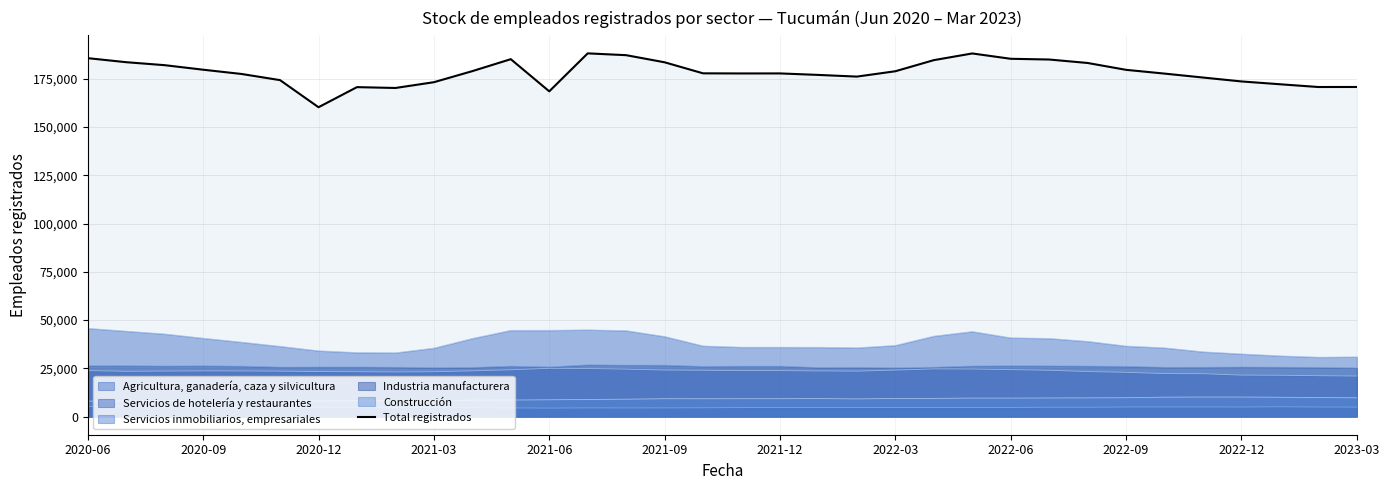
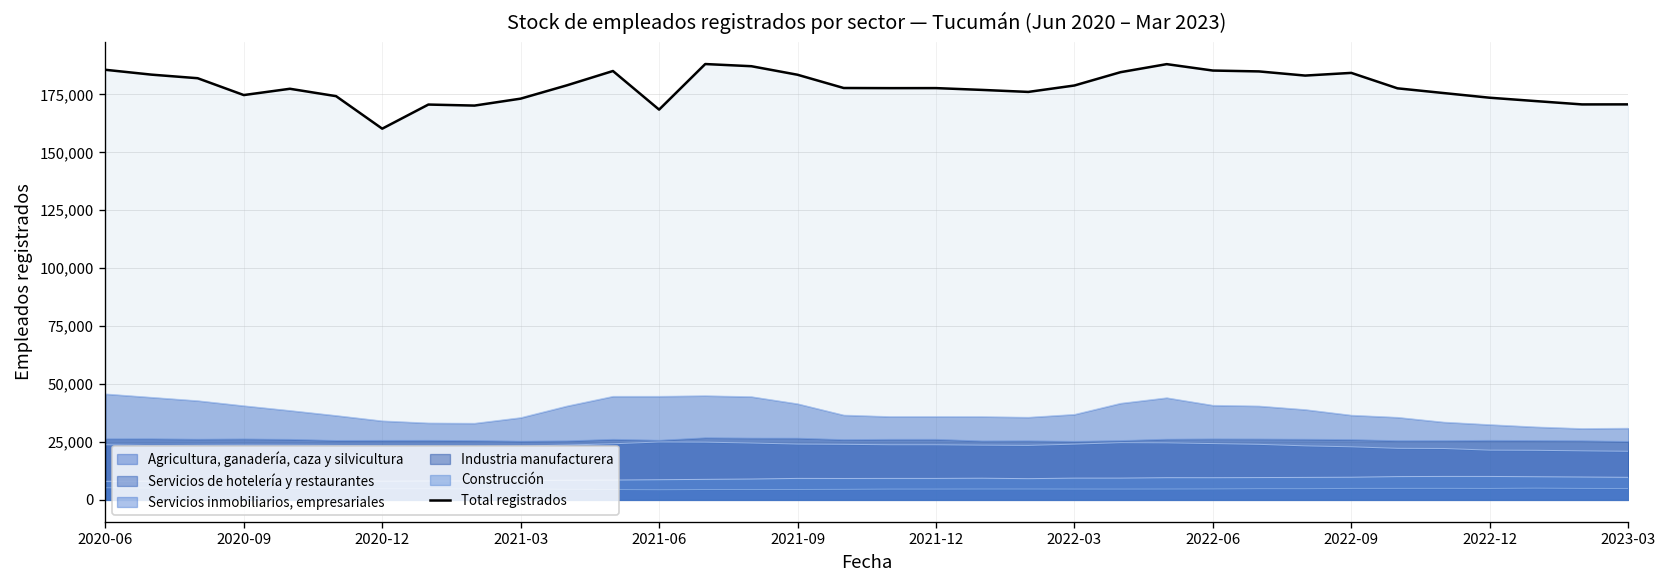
Total registrados, 2020-09: 180,000 -> 175,000
Total registrados, 2022-09: 180,000 -> 184,000
